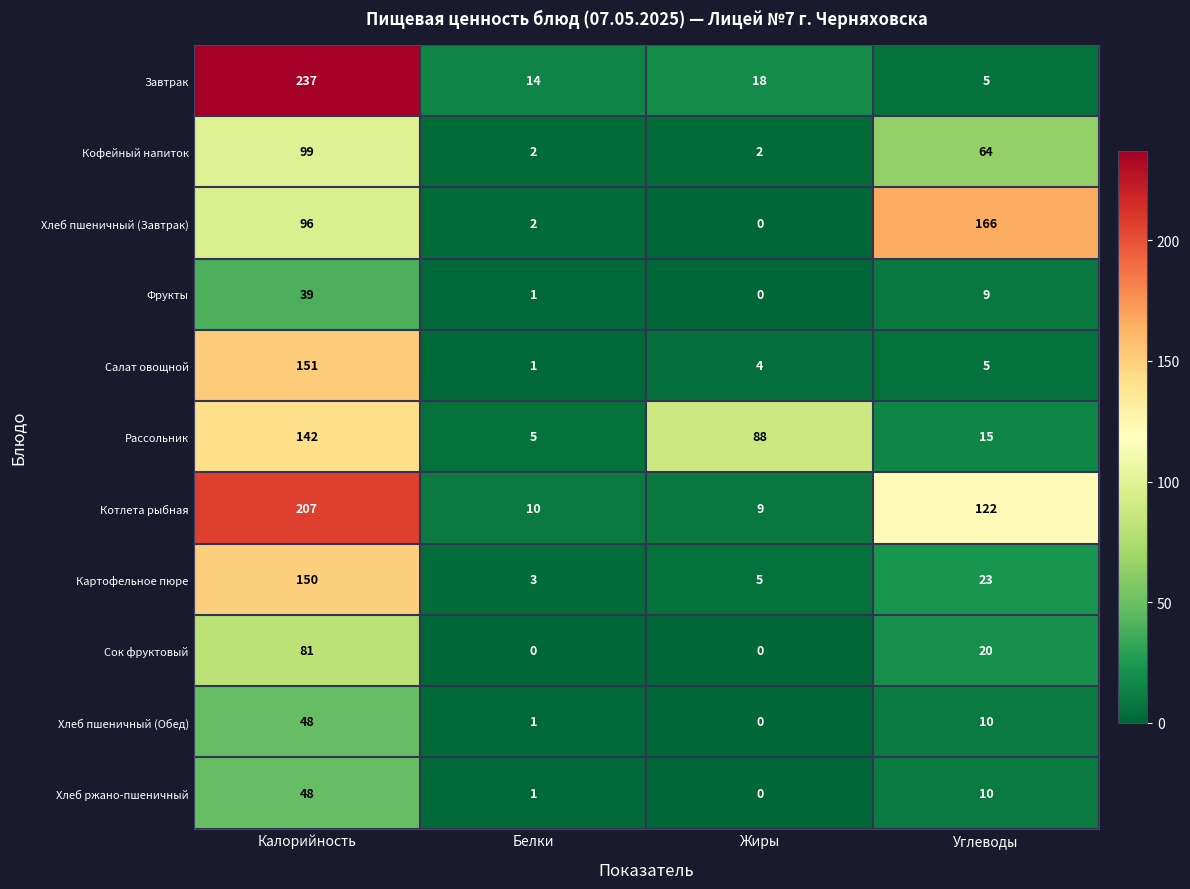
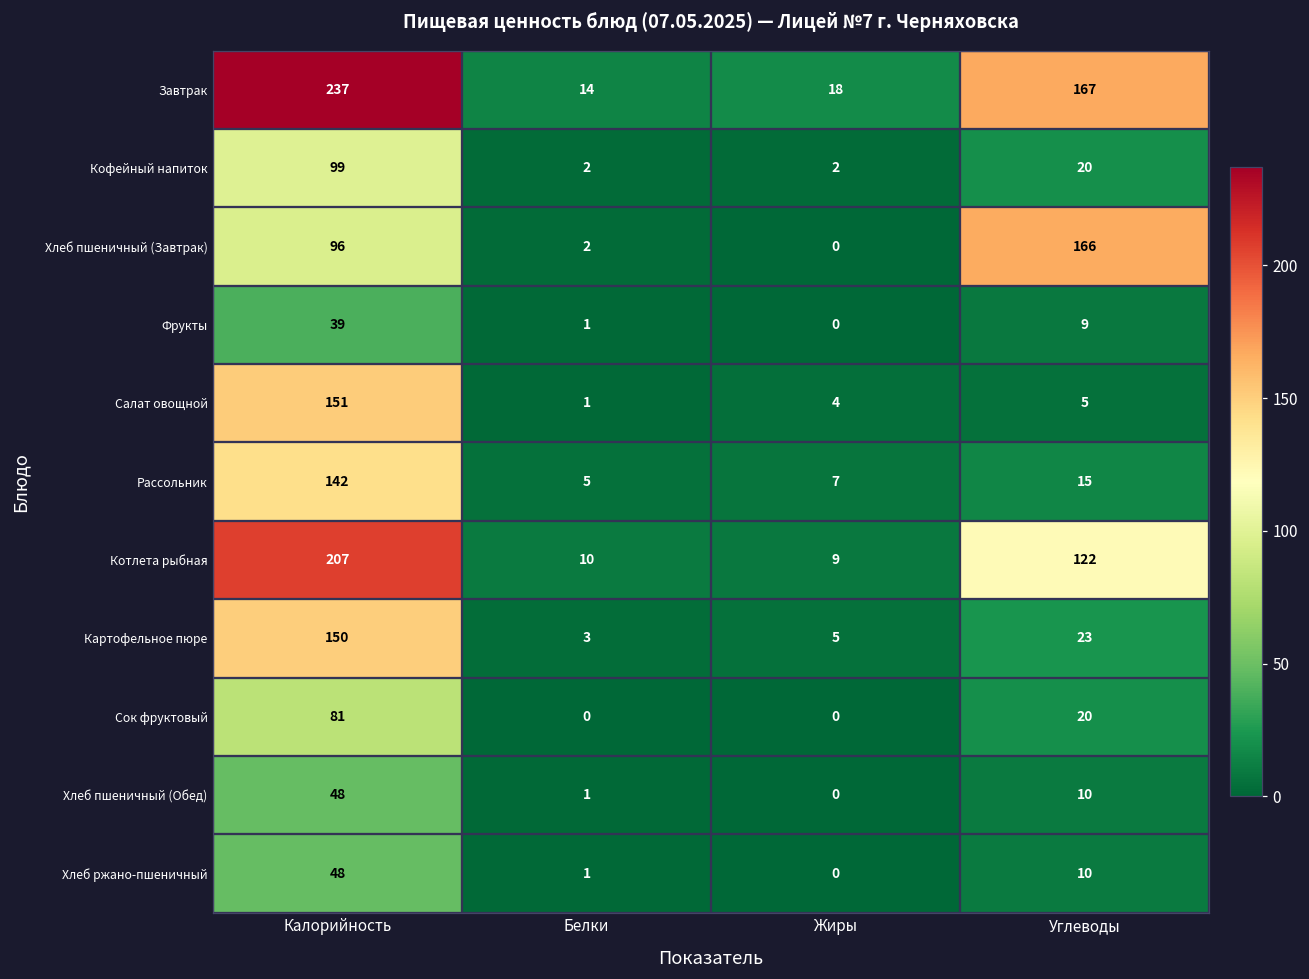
Завтрак, Углеводы: 5 -> 167
Кофейный напиток, Углеводы: 64 -> 20
Рассольник, Жиры: 88 -> 7
